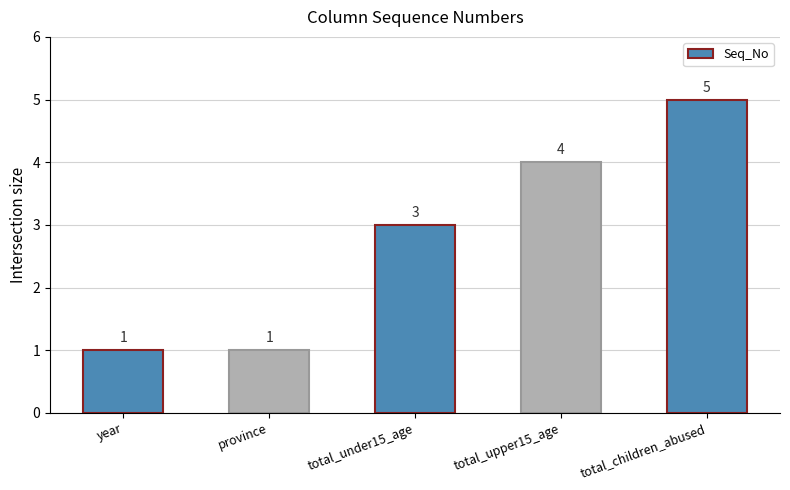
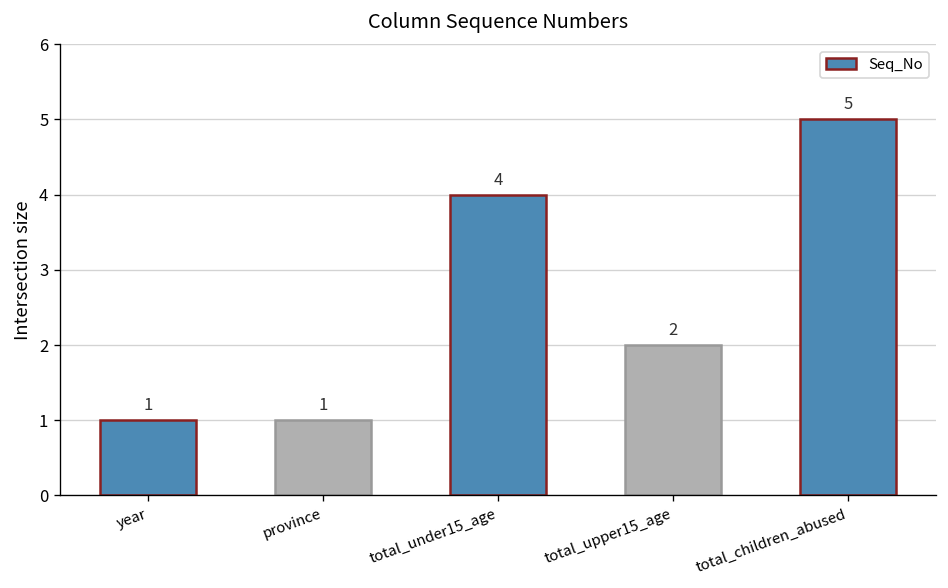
total_under15_age: 3 -> 4
total_upper15_age: 4 -> 2
